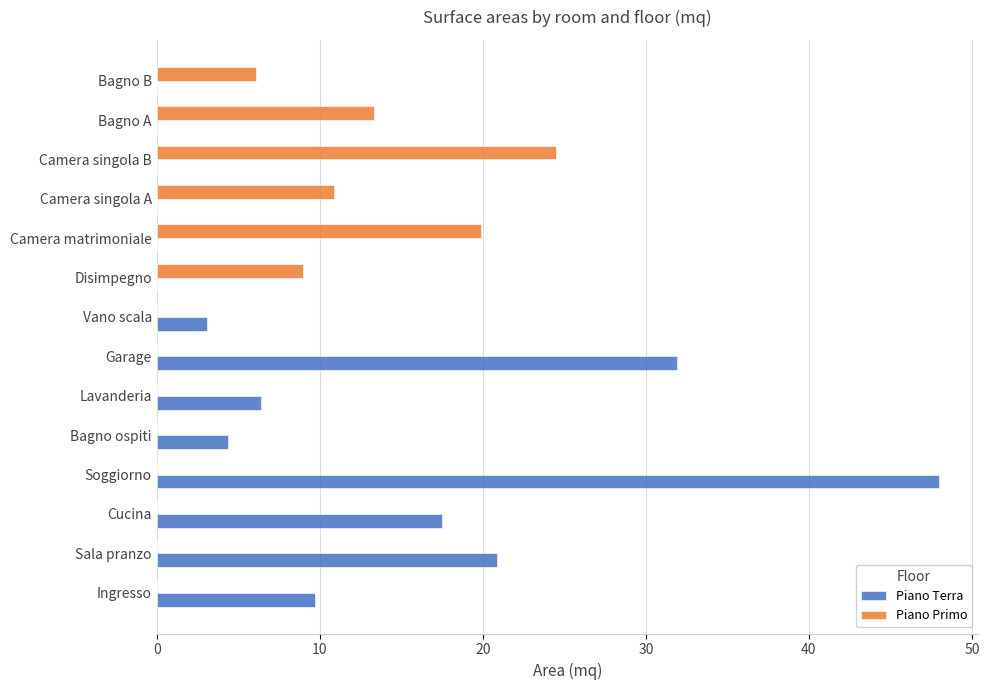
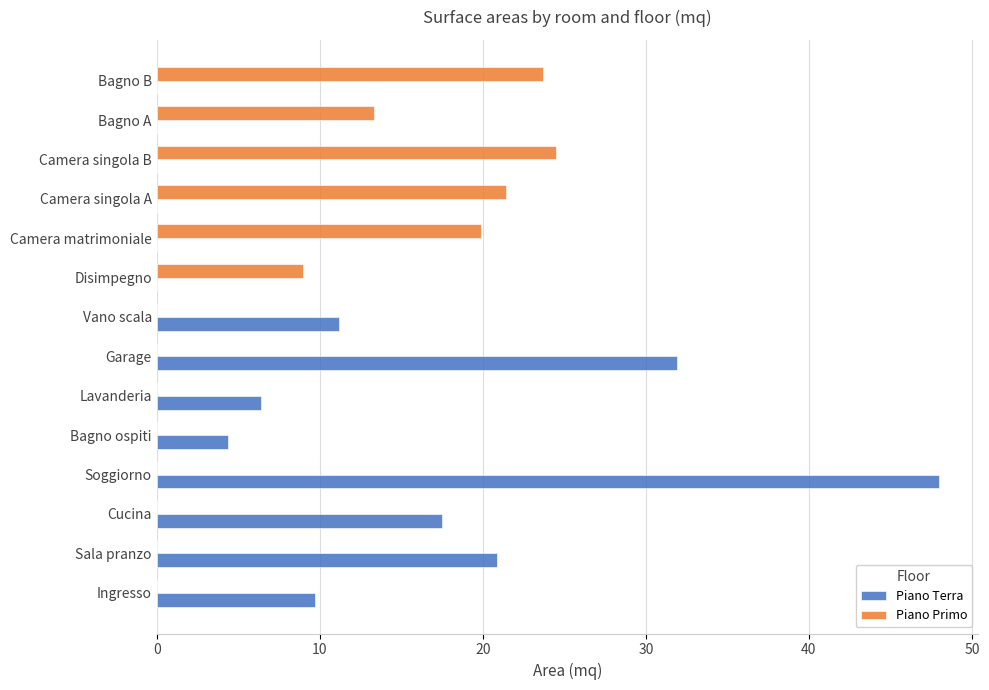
Piano Primo, Bagno B: 6.1 -> 23.7
Piano Primo, Camera singola A: 10.9 -> 21.4
Piano Terra, Vano scala: 3.1 -> 11.2
